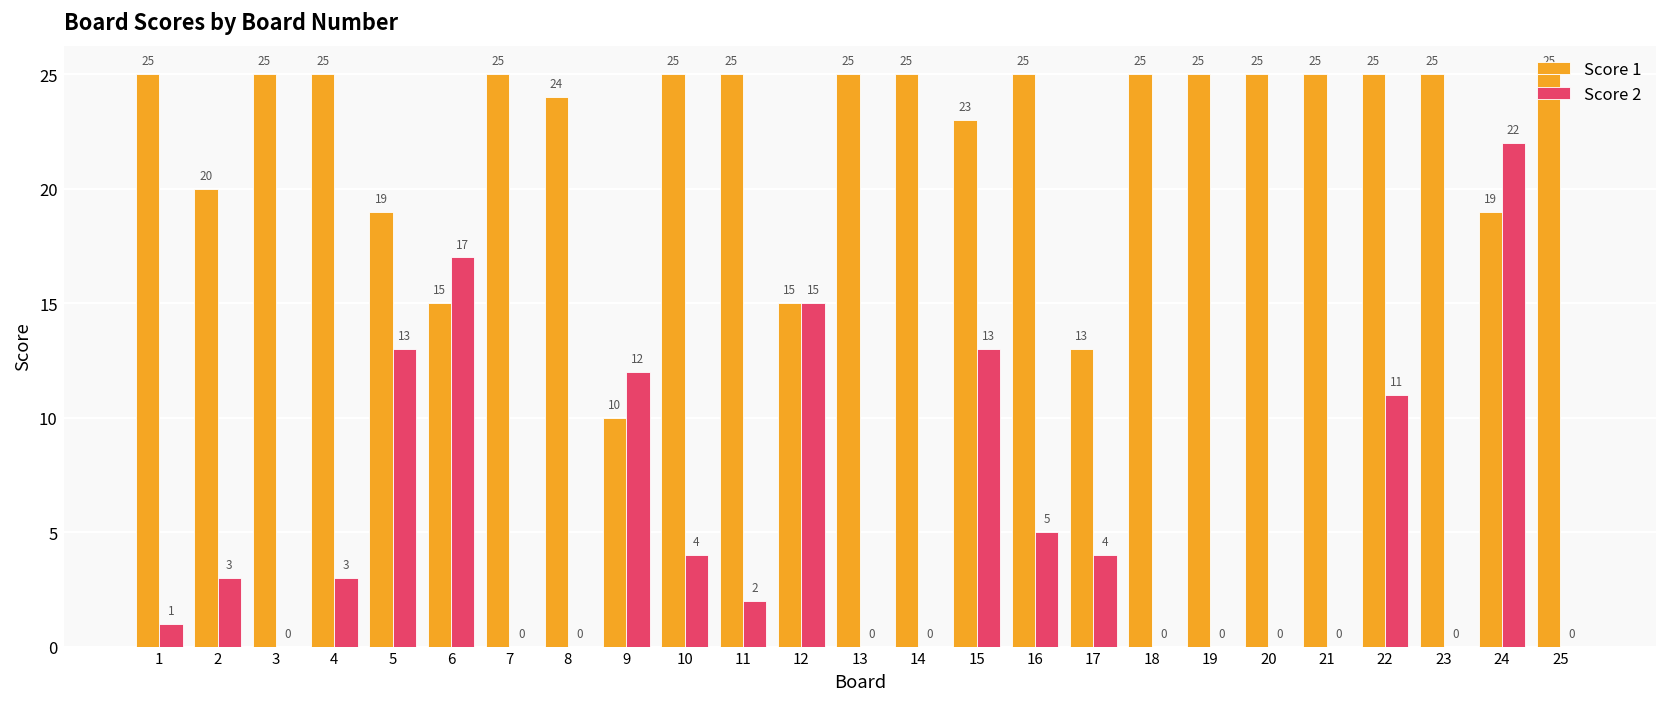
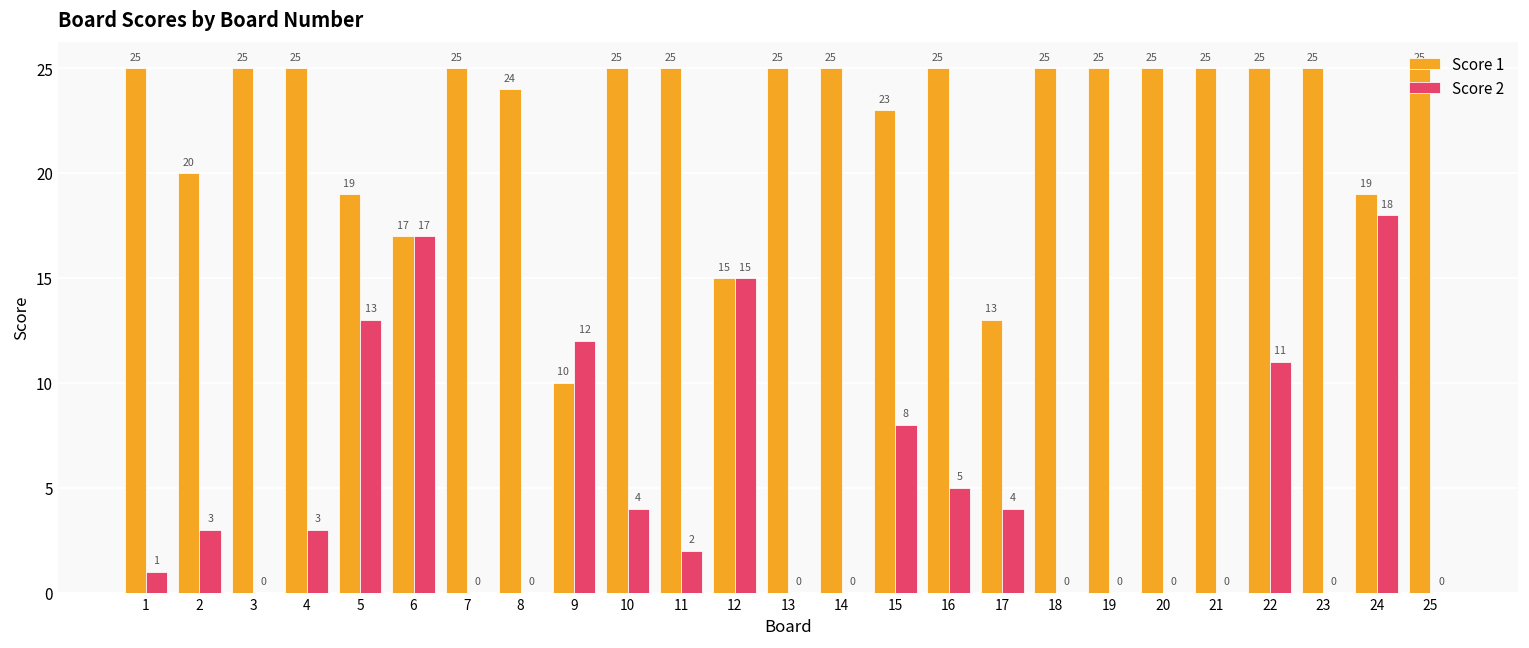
Score 1, 6: 15 -> 17
Score 2, 15: 13 -> 8
Score 2, 24: 22 -> 18
